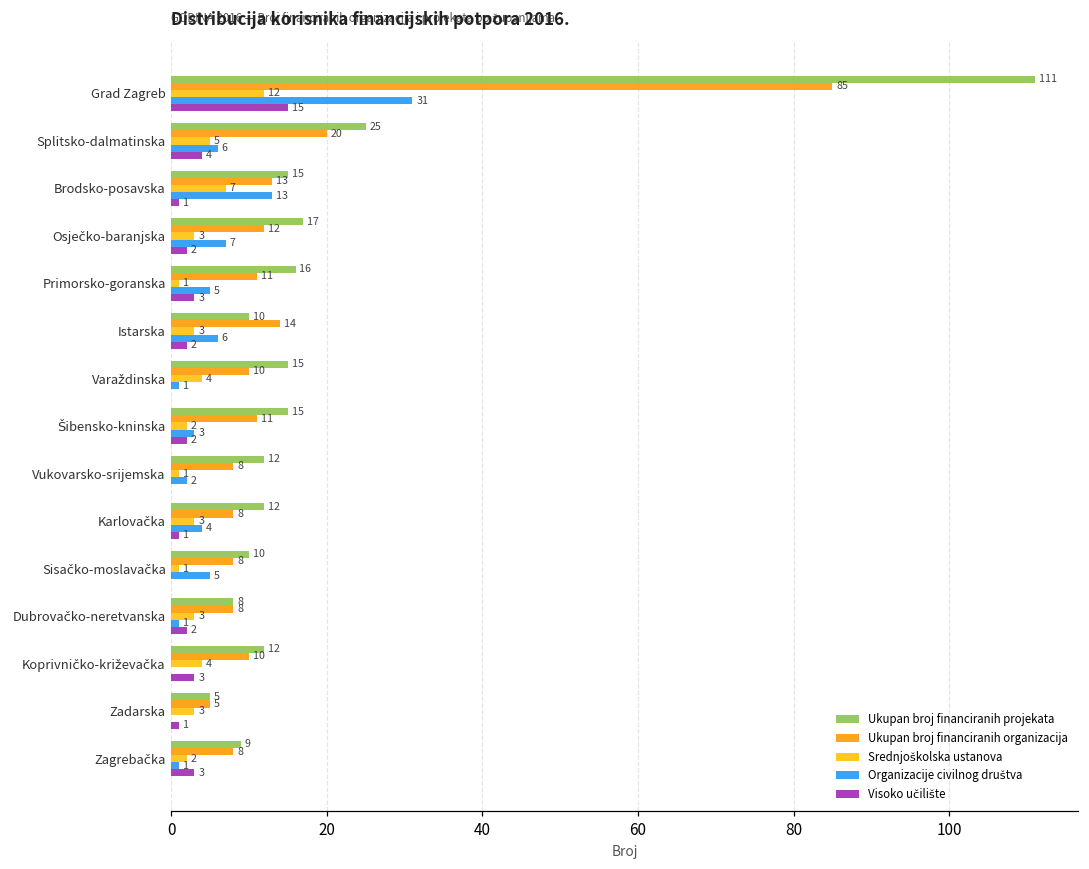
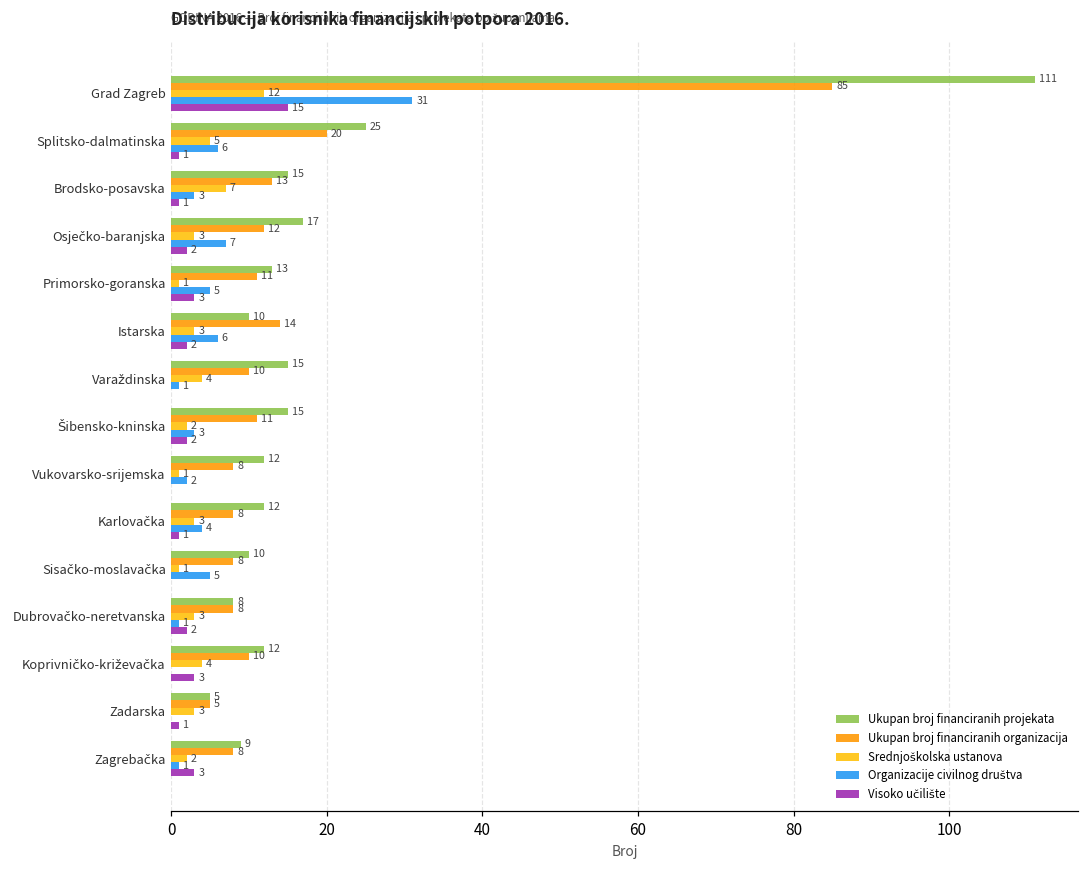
Visoko učilište, Splitsko-dalmatinska: 4 -> 1
Organizacije civilnog društva, Brodsko-posavska: 13 -> 3
Ukupan broj financiranih projekata, Primorsko-goranska: 16 -> 13
